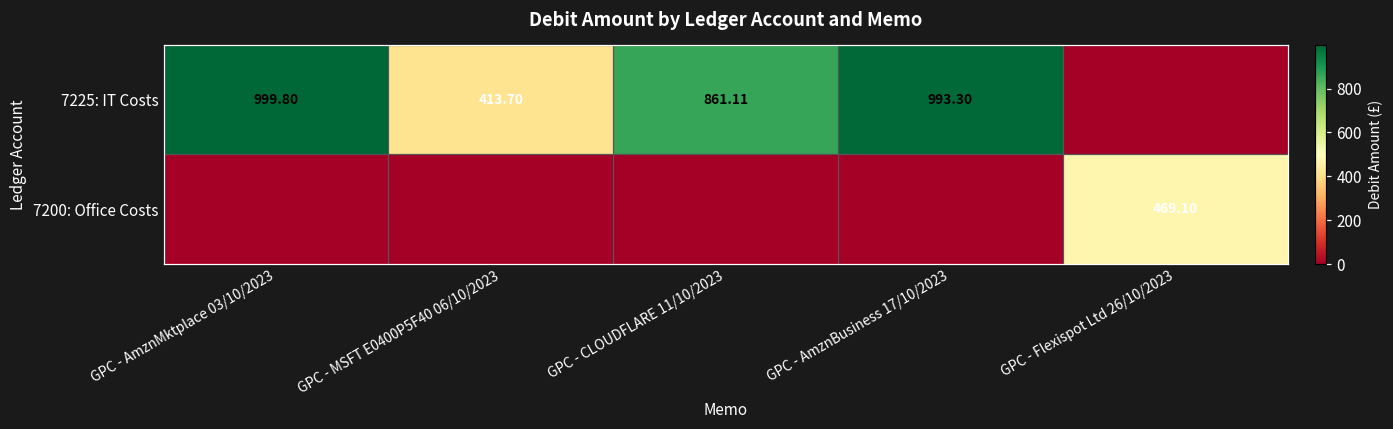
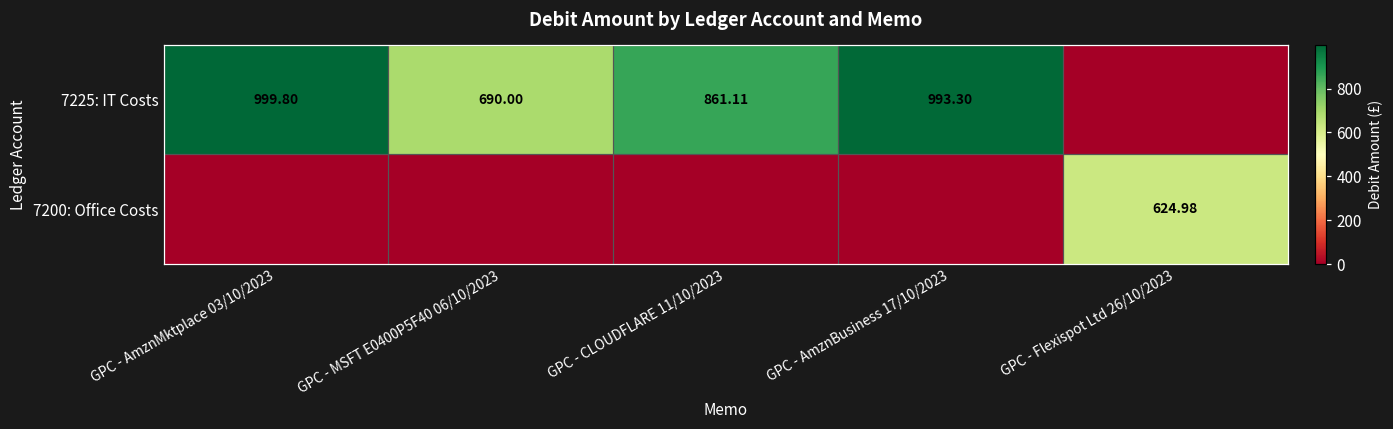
7225: IT Costs, GPC - MSFT E0400P5F40 06/10/2023: 413.70 -> 690.00
7200: Office Costs, GPC - Flexispot Ltd 26/10/2023: 469.10 -> 624.98
